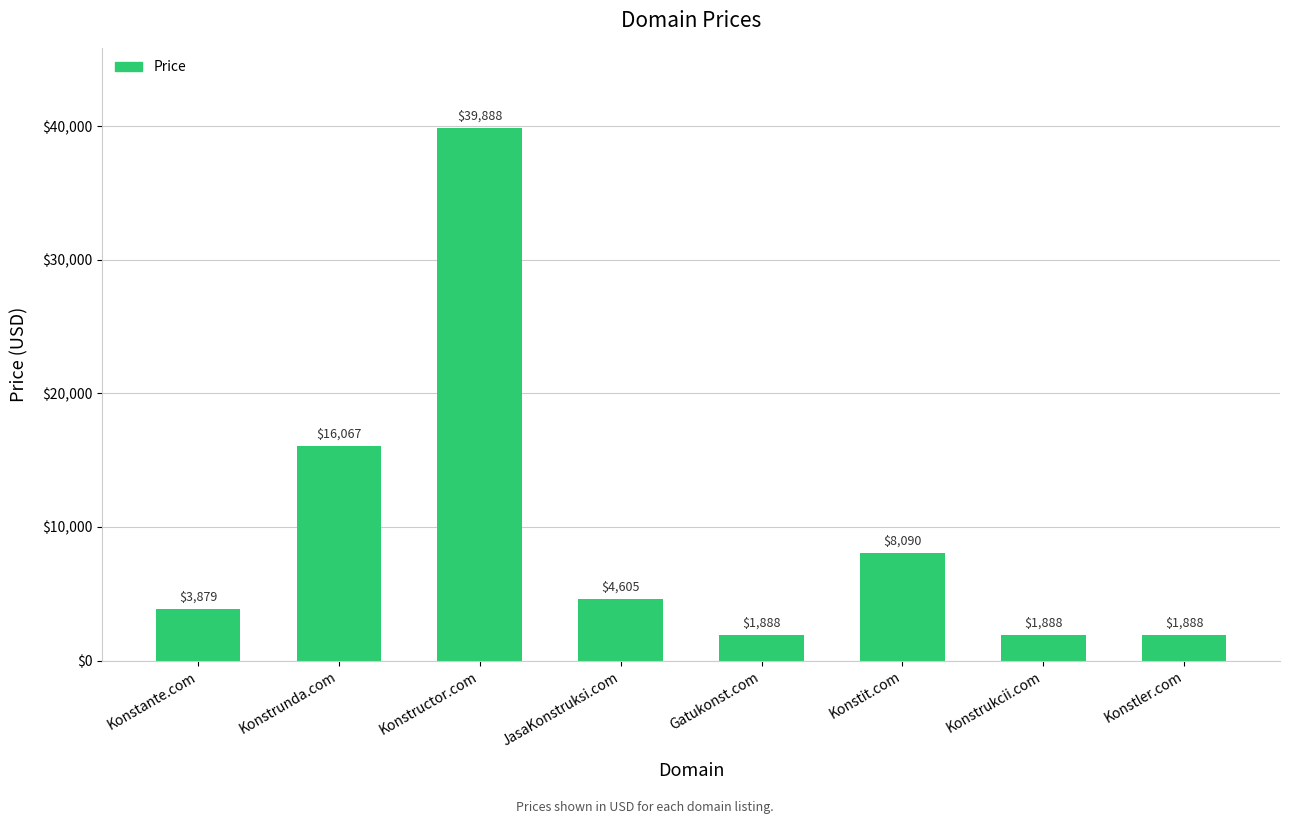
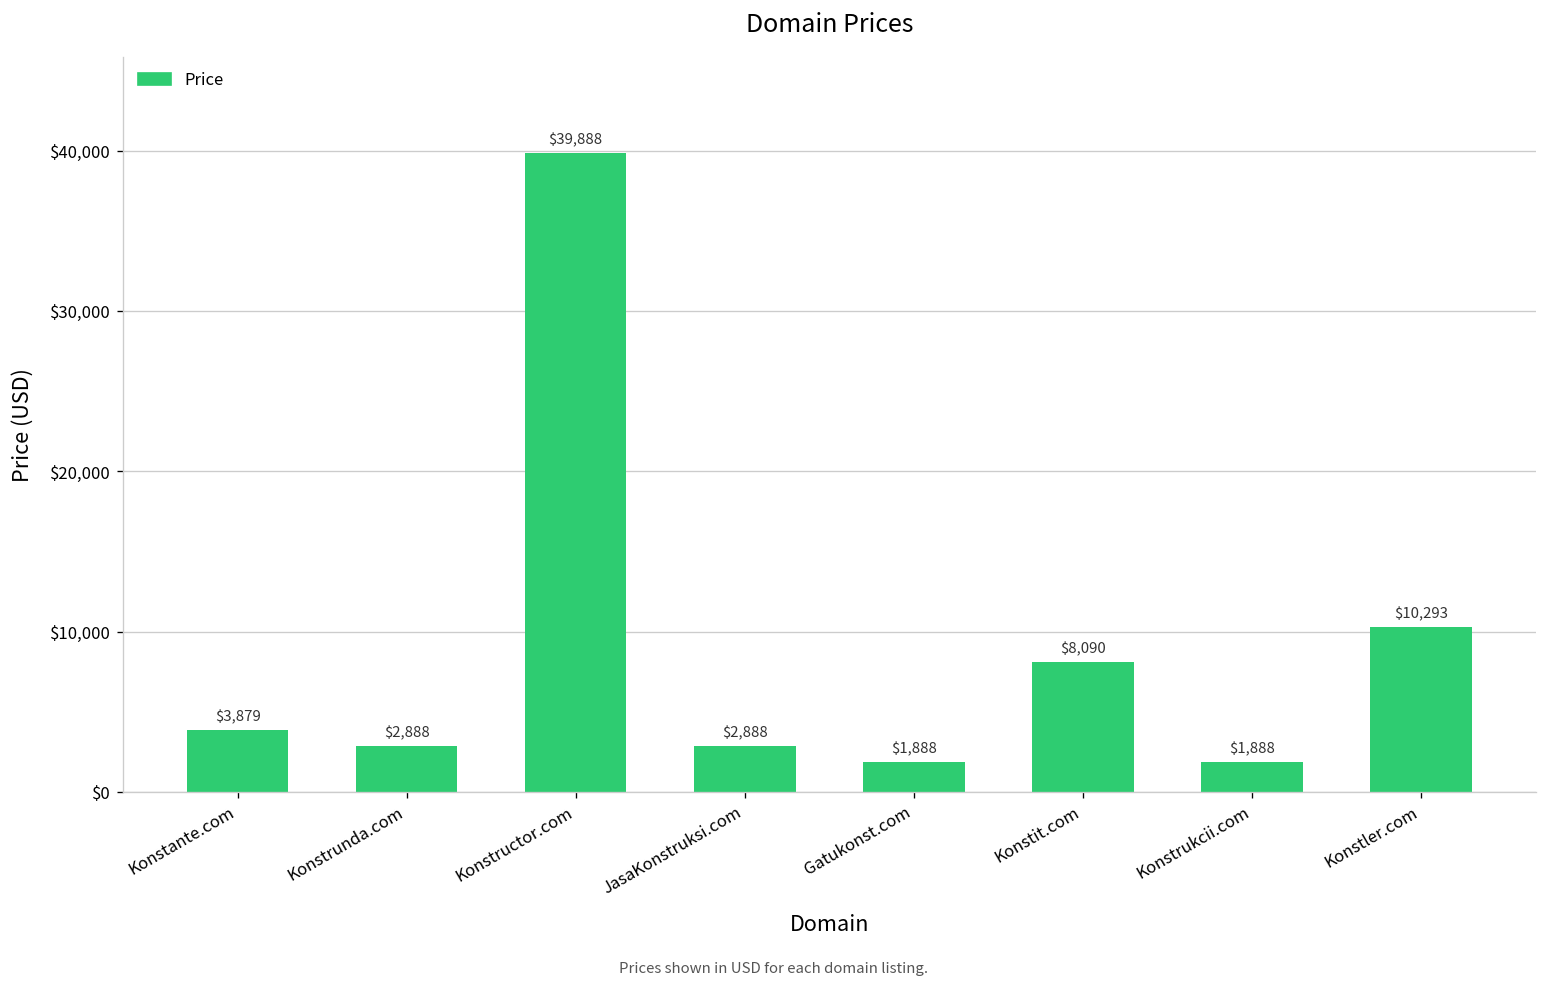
Konstrunda.com: $16,067 -> $2,888
JasaKonstruksi.com: $4,605 -> $2,888
Konstler.com: $1,888 -> $10,293
